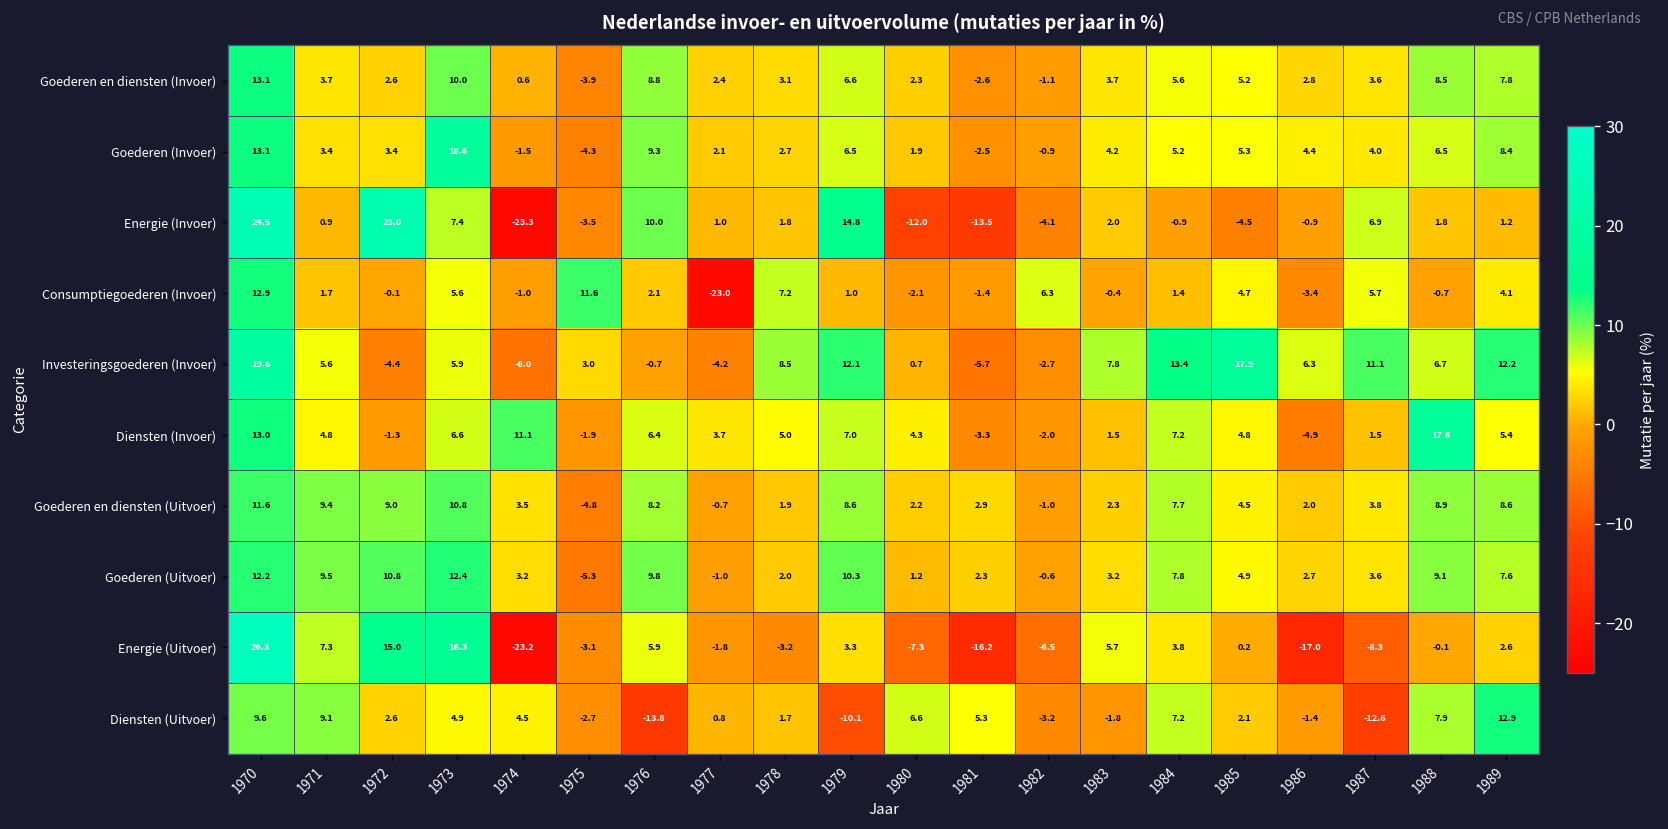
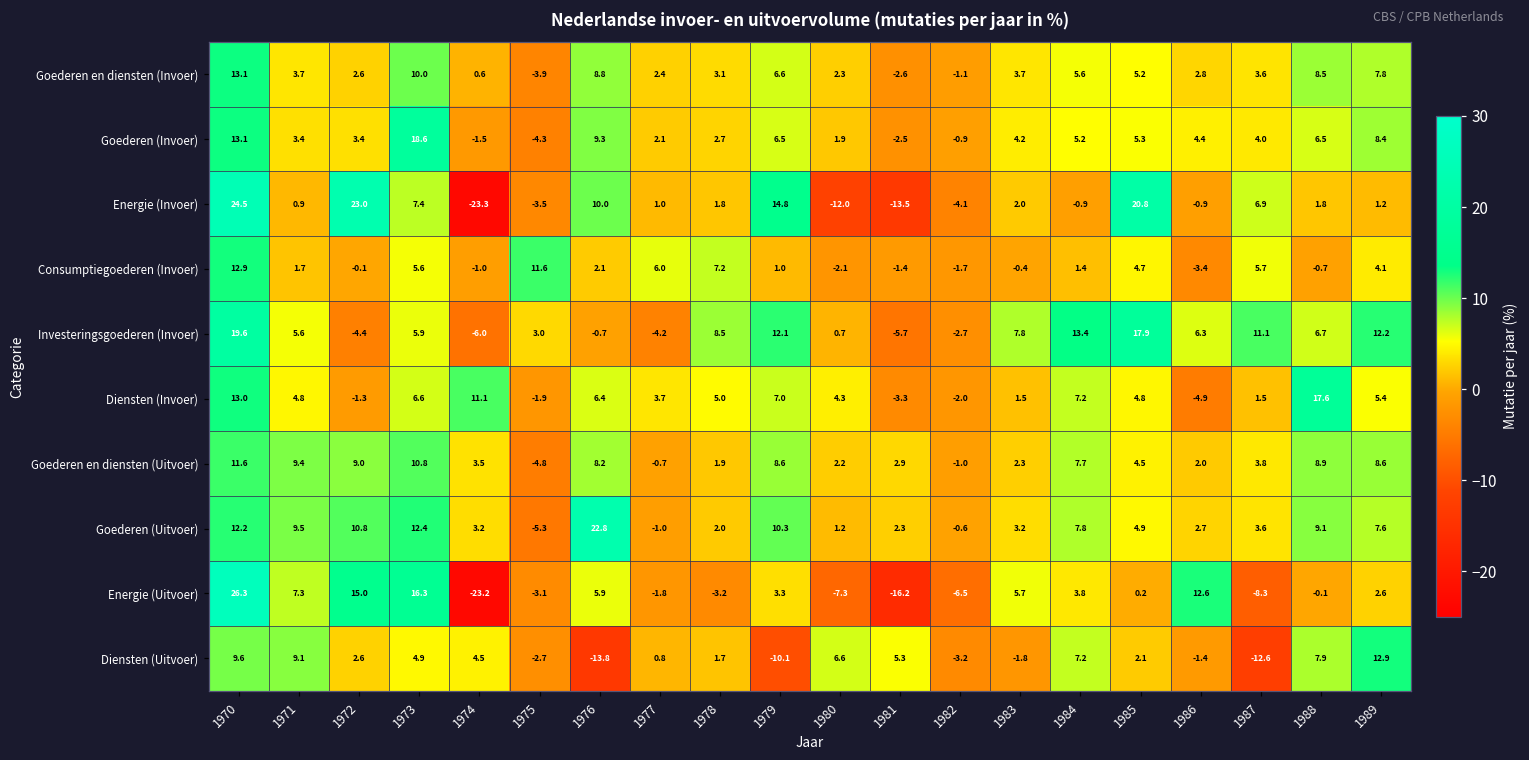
Energie (Invoer), 1985: -4.5 -> 20.8
Consumptiegoederen (Invoer), 1977: -23.0 -> 6.0
Consumptiegoederen (Invoer), 1982: 6.3 -> -1.7
Goederen (Uitvoer), 1976: 9.8 -> 22.8
Energie (Uitvoer), 1986: -17.0 -> 12.6
